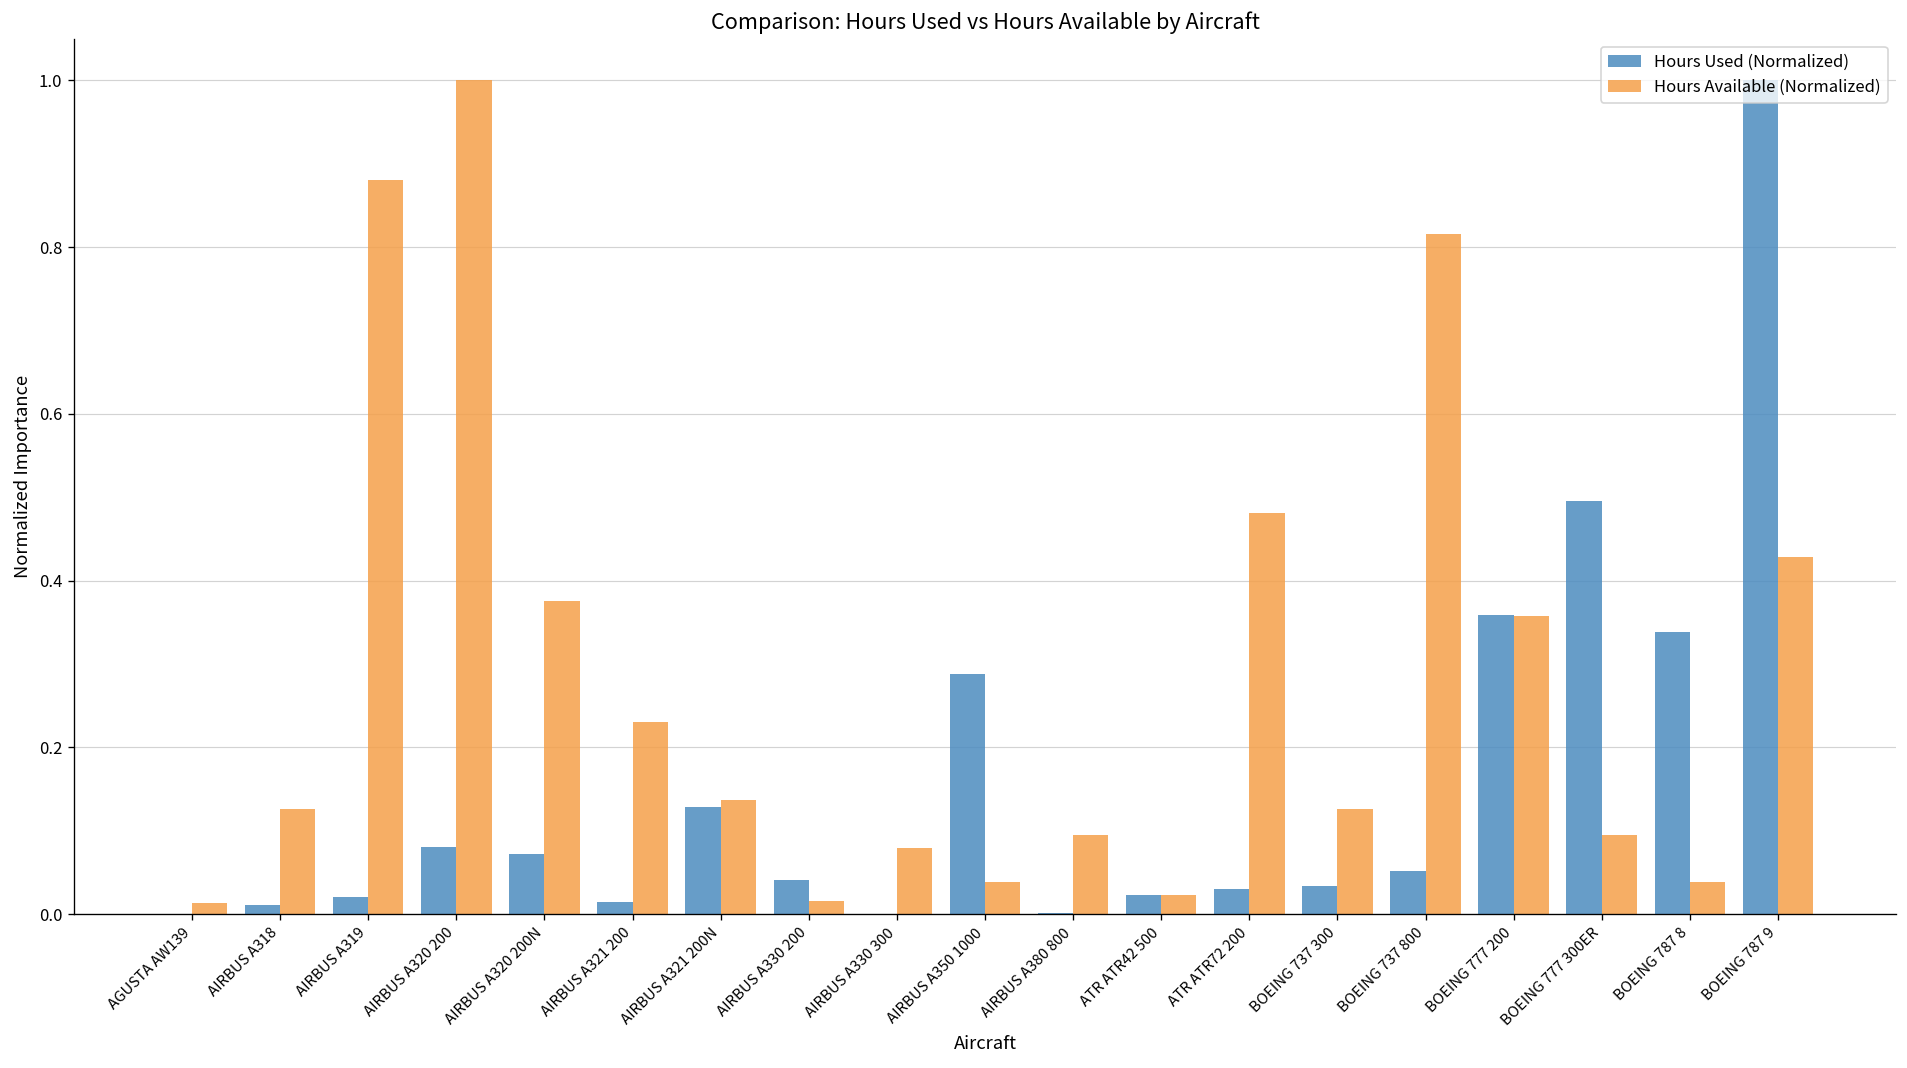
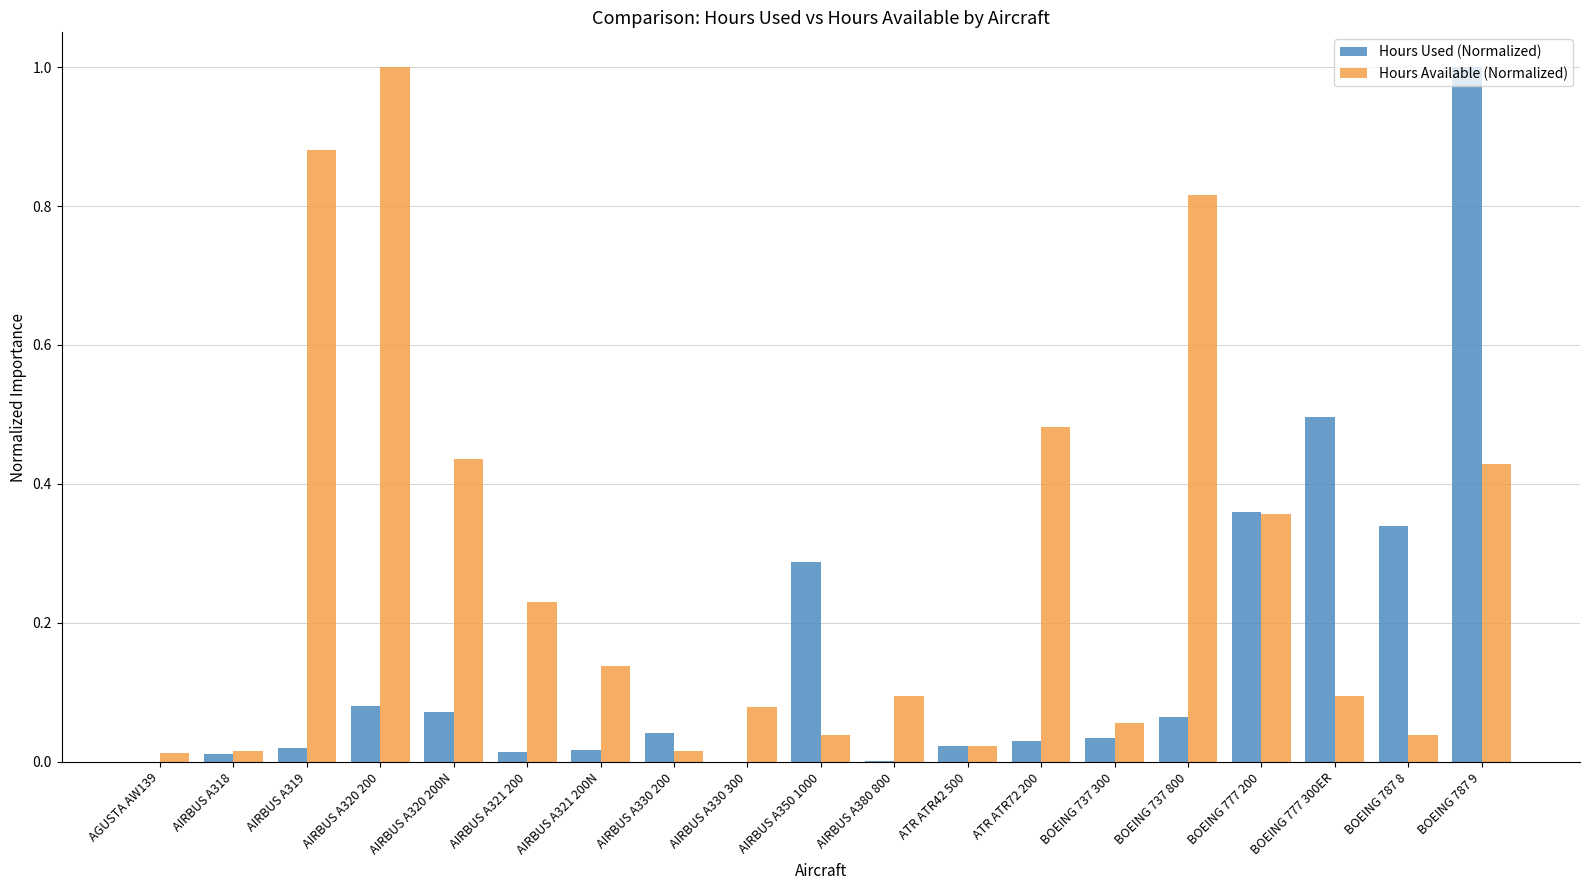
Hours Available (Normalized), AIRBUS A318: 0.13 -> 0.02
Hours Available (Normalized), AIRBUS A320 200N: 0.38 -> 0.44
Hours Used (Normalized), AIRBUS A321 200N: 0.13 -> 0.02
Hours Available (Normalized), BOEING 737 300: 0.13 -> 0.06
Hours Used (Normalized), BOEING 737 800: 0.05 -> 0.06
